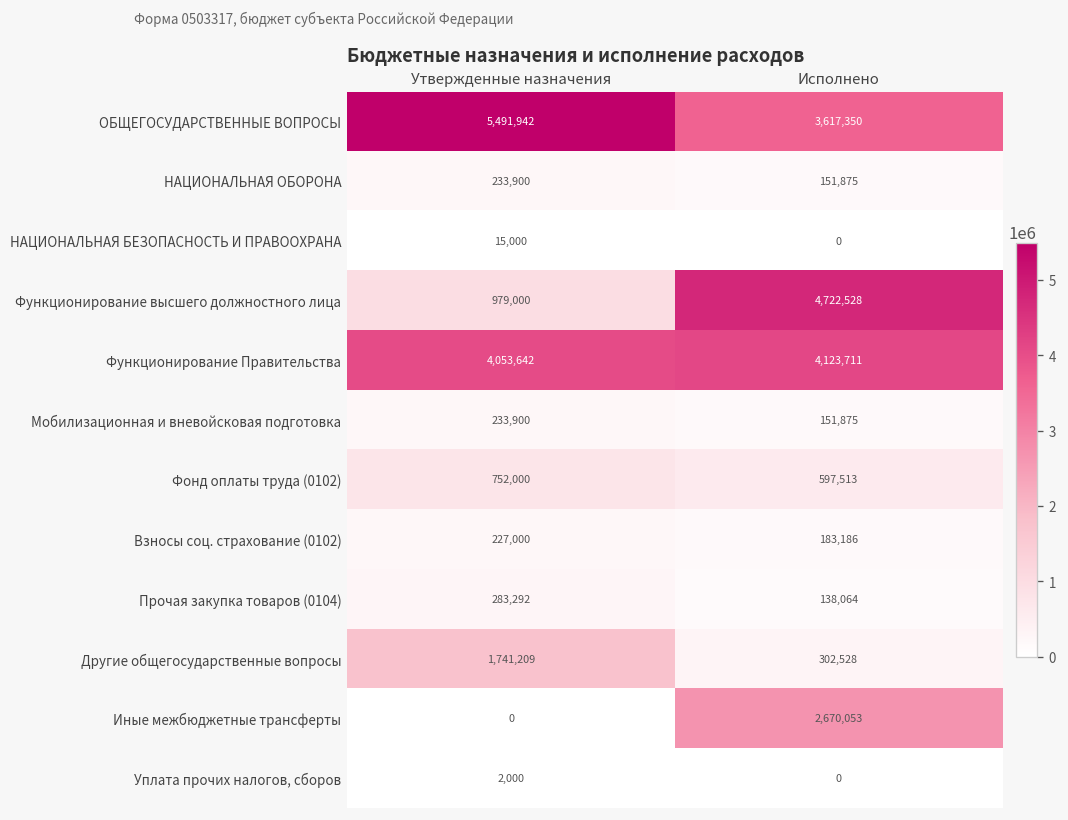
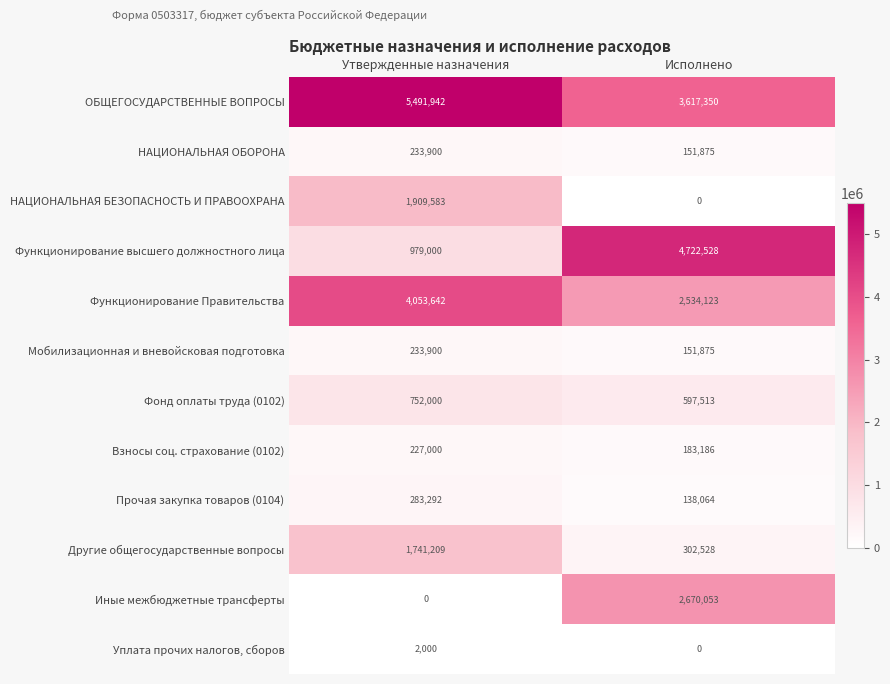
НАЦИОНАЛЬНАЯ БЕЗОПАСНОСТЬ И ПРАВООХРАНА, Утвержденные назначения: 15,000 -> 1,909,583
Функционирование Правительства, Исполнено: 4,123,711 -> 2,534,123
